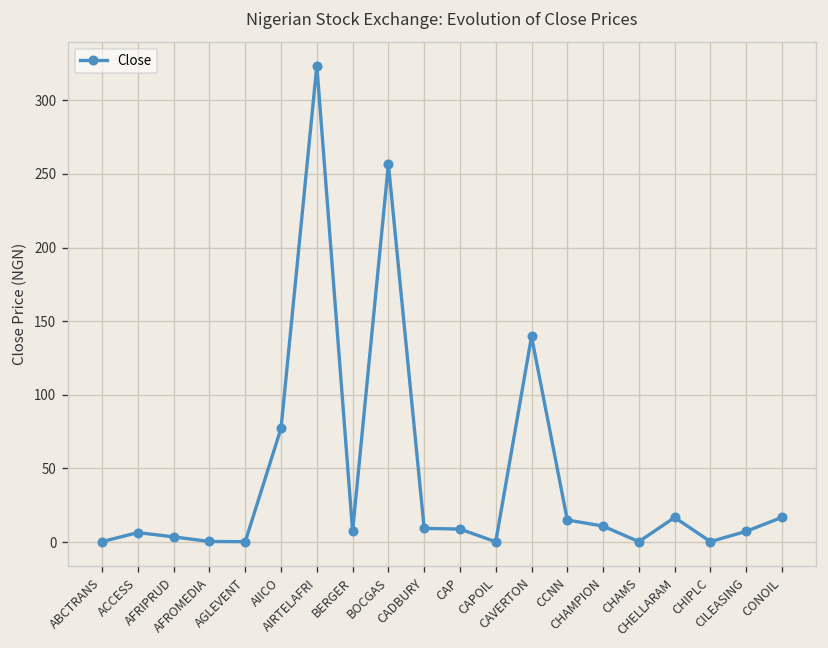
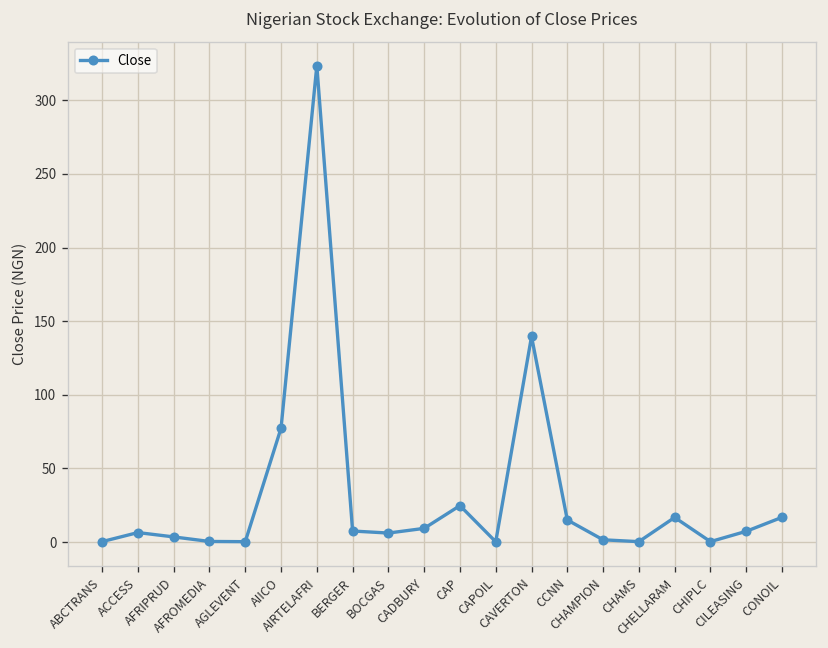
BOCGAS: 257 -> 6
CAP: 9 -> 25
CHAMPION: 11 -> 2
